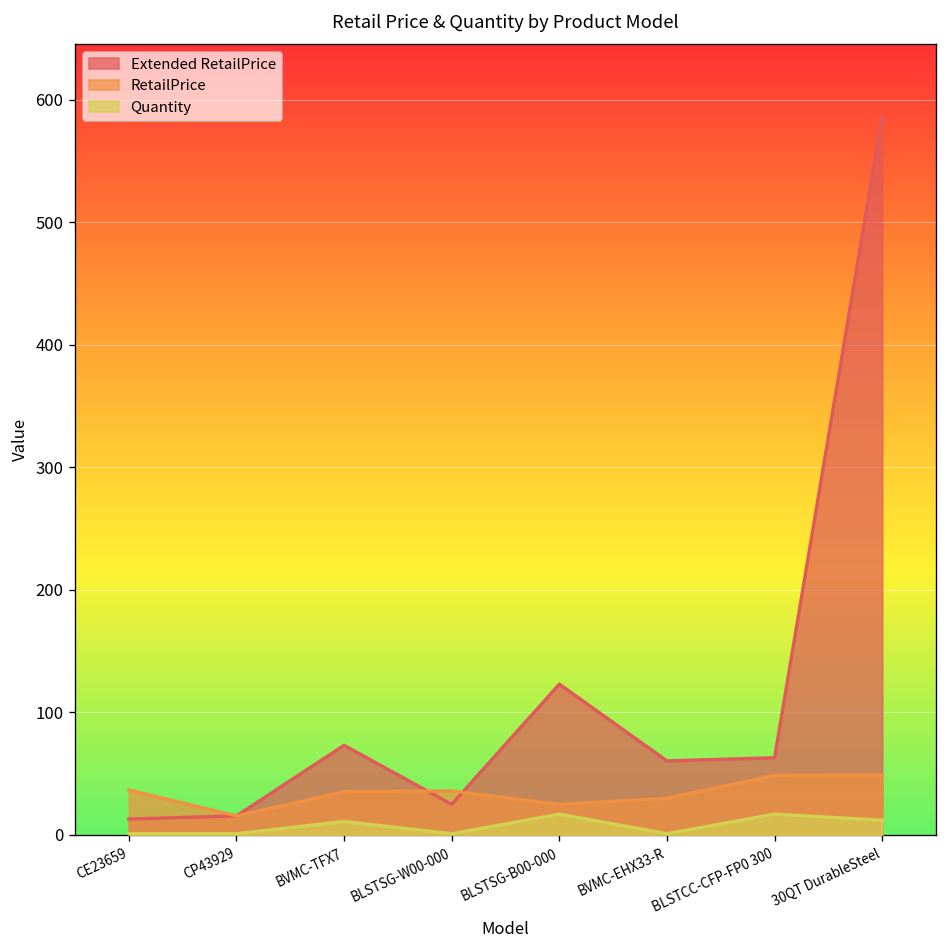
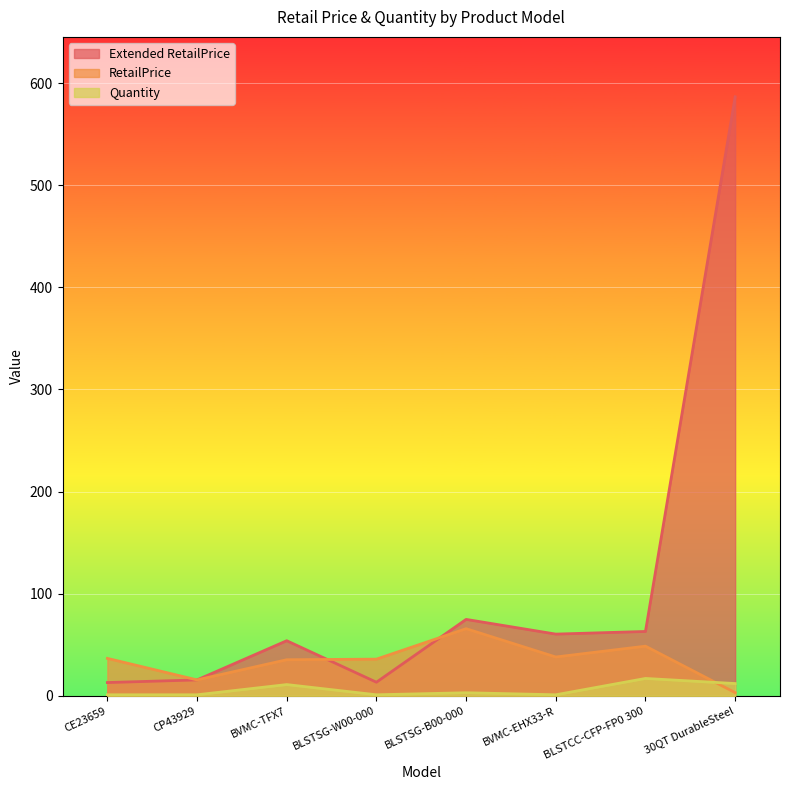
Extended RetailPrice, BVMC-TFX7: 73 -> 54
Extended RetailPrice, BLSTSG-W00-000: 25 -> 13
Extended RetailPrice, BLSTSG-B00-000: 123 -> 75
RetailPrice, BLSTSG-B00-000: 25 -> 66
Quantity, BLSTSG-B00-000: 17 -> 3
RetailPrice, BVMC-EHX33-R: 30 -> 38
RetailPrice, 30QT DurableSteel: 49 -> 3
